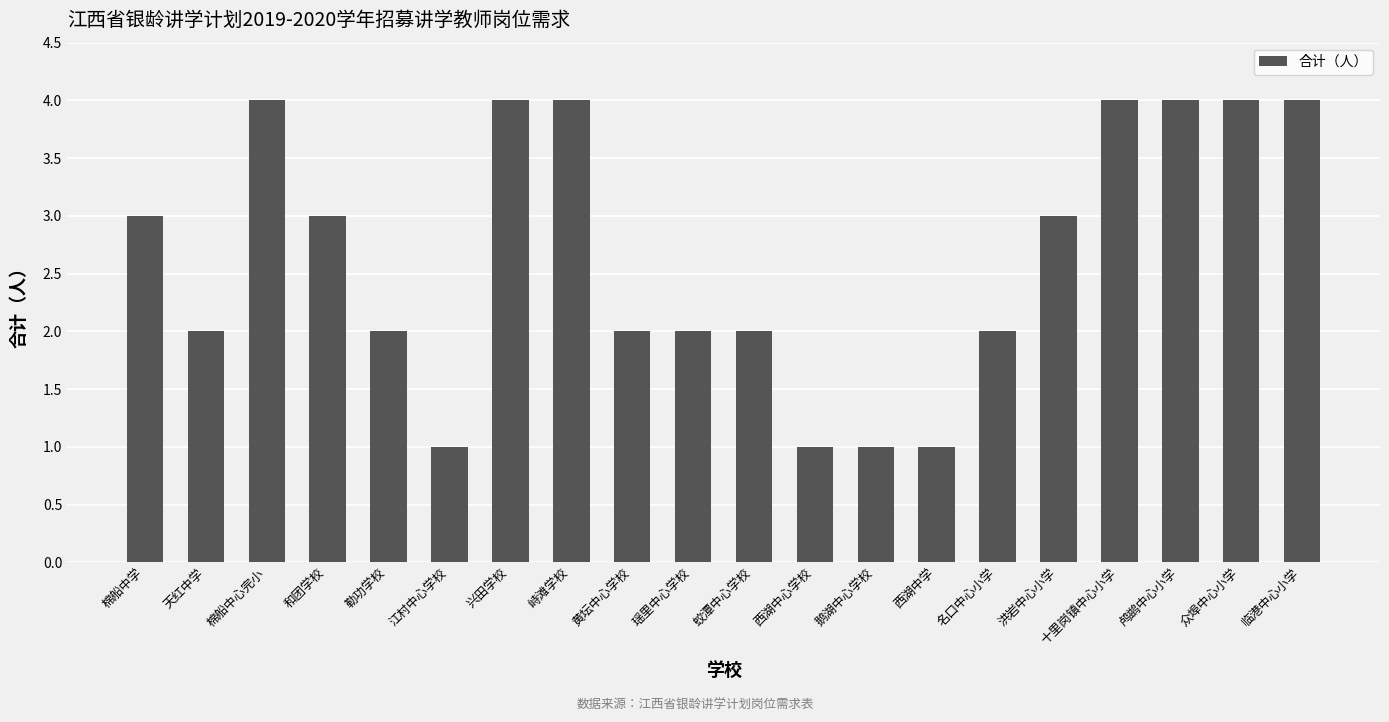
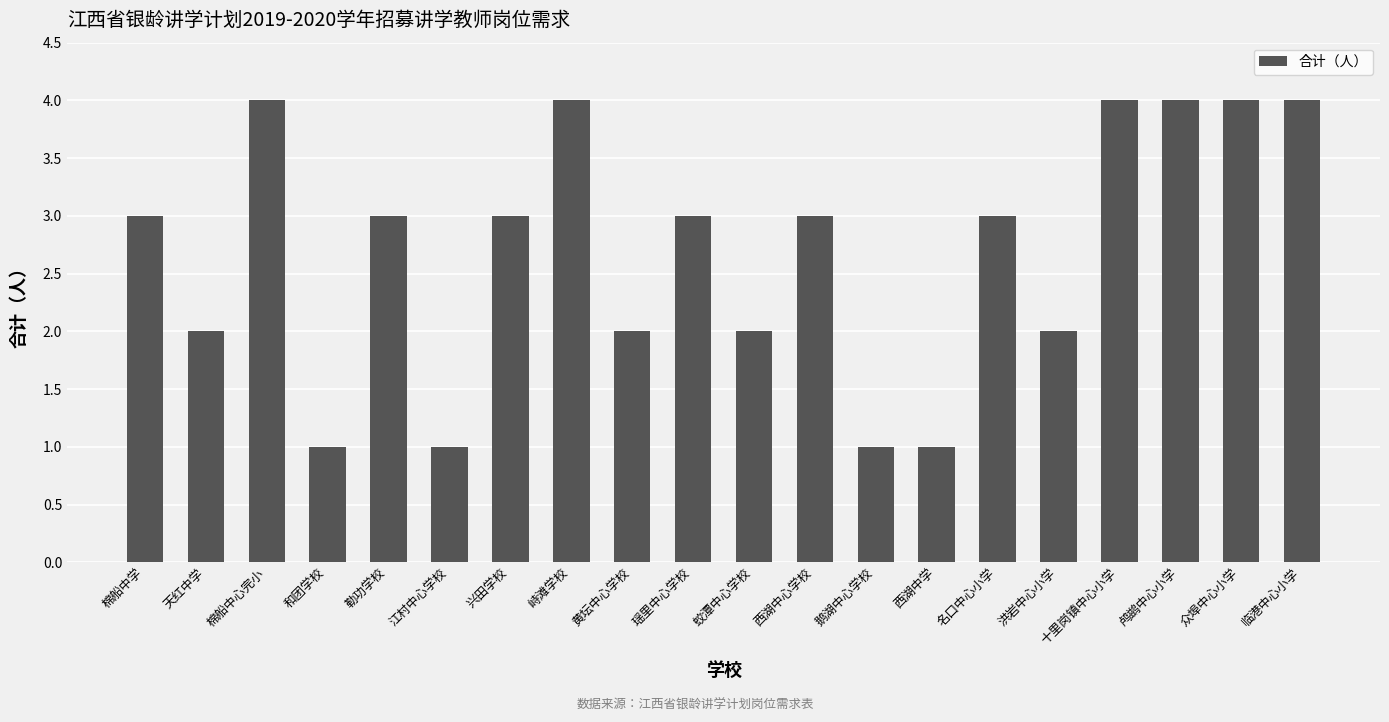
和团学校: 3 -> 1
勒功学校: 2 -> 3
兴田学校: 4 -> 3
瑶里中心学校: 2 -> 3
西湖中心学校: 1 -> 3
名口中心小学: 2 -> 3
洪岩中心小学: 3 -> 2
